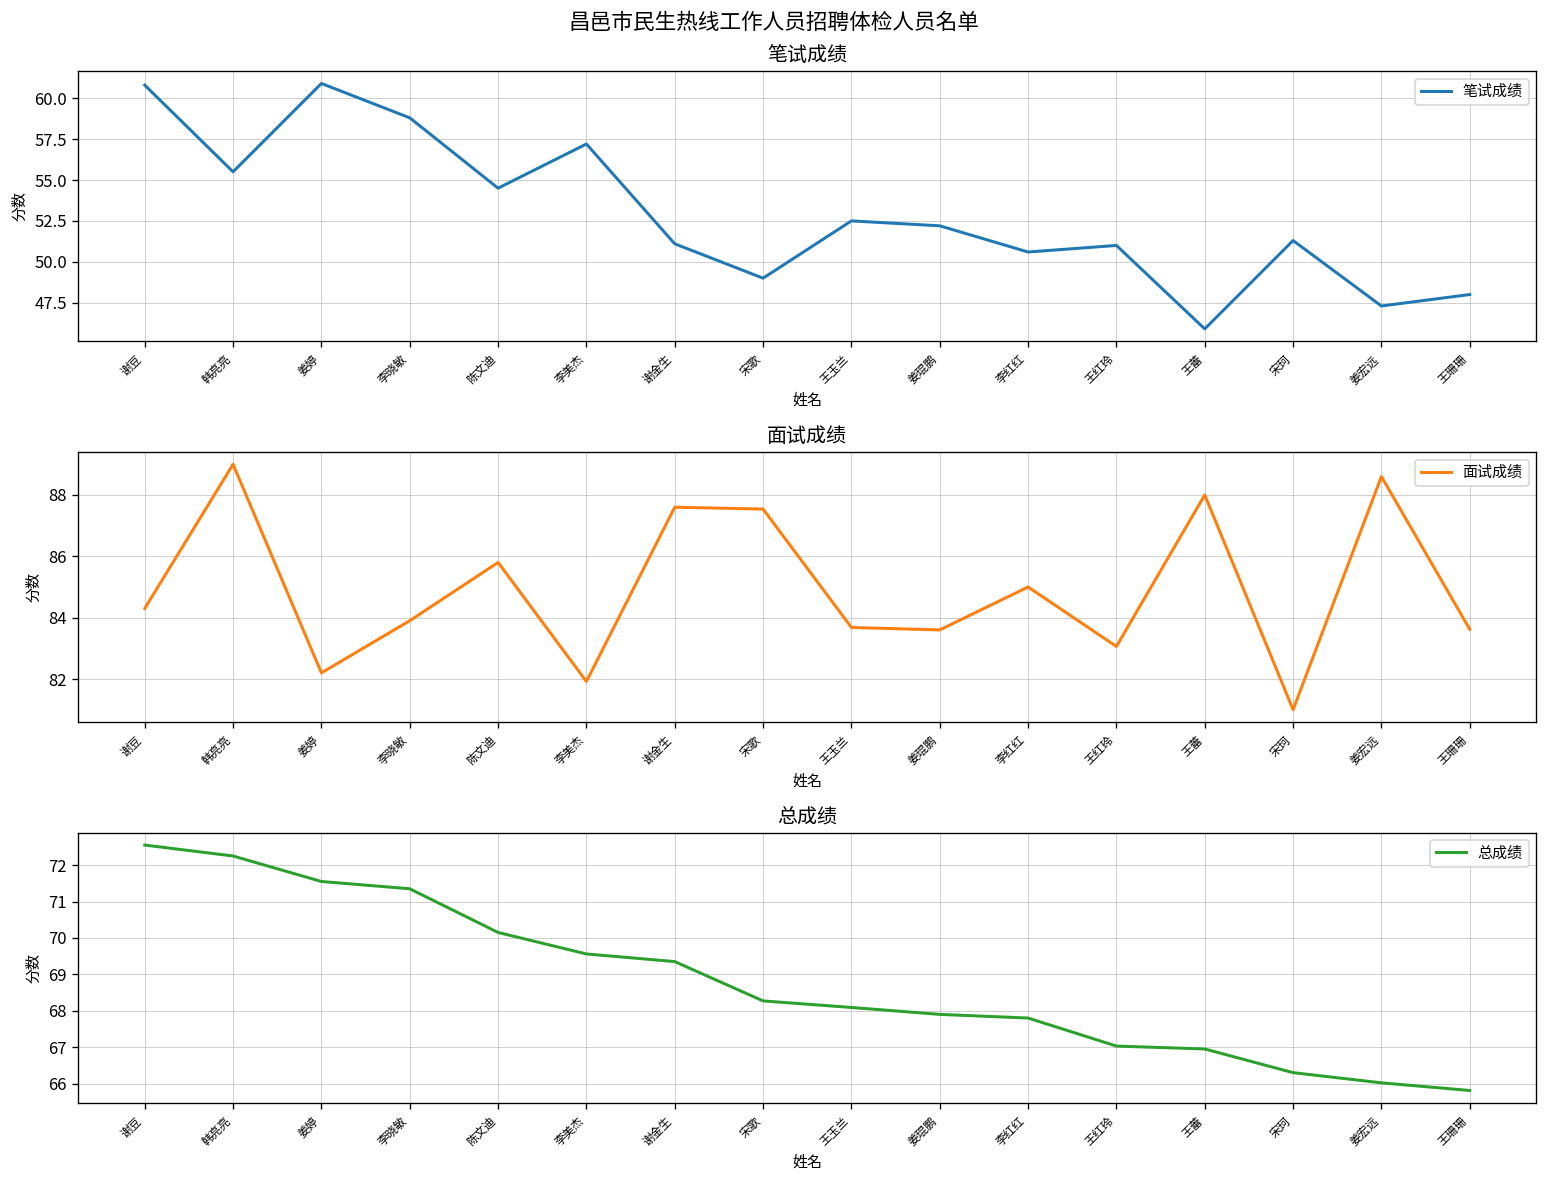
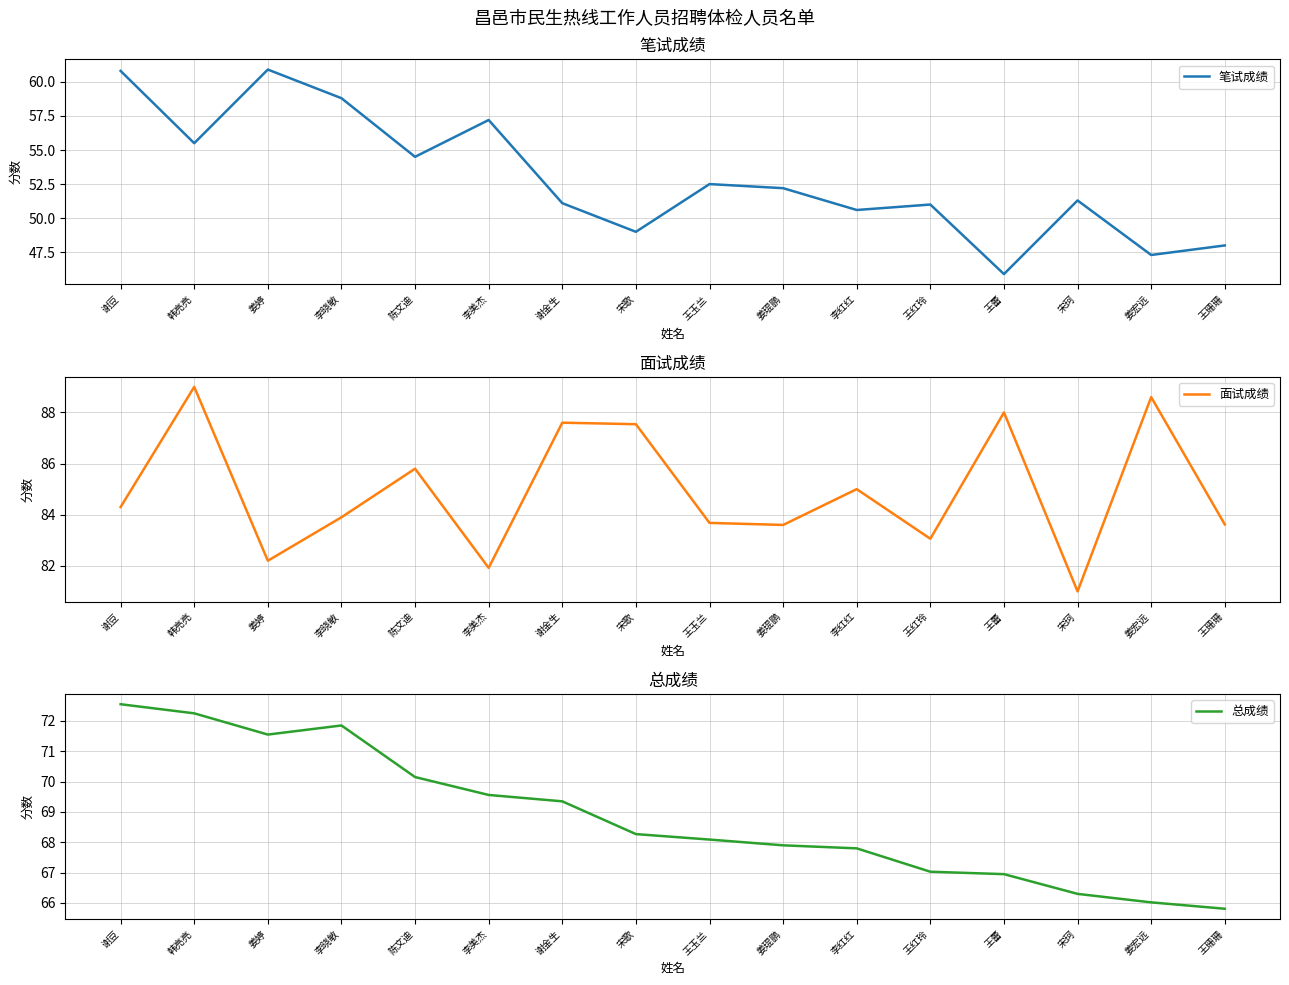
总成绩, 李晓敏: 71.4 -> 71.9
